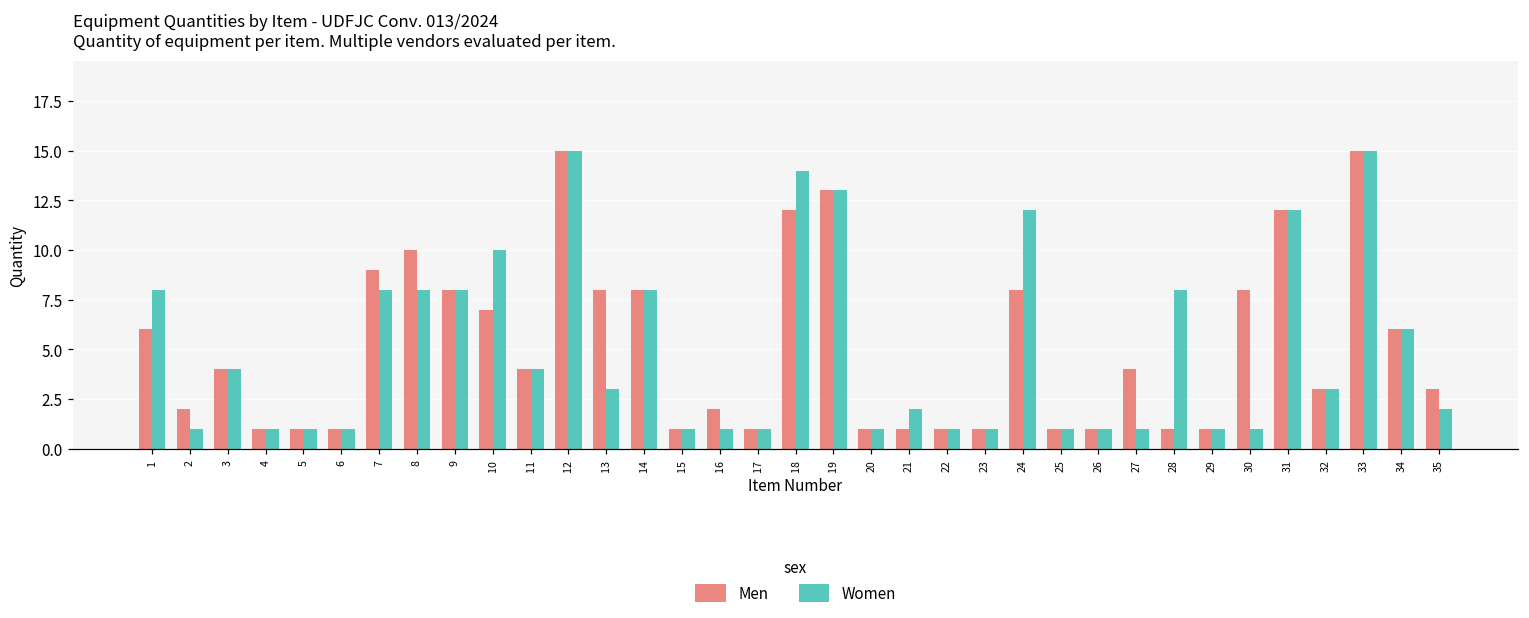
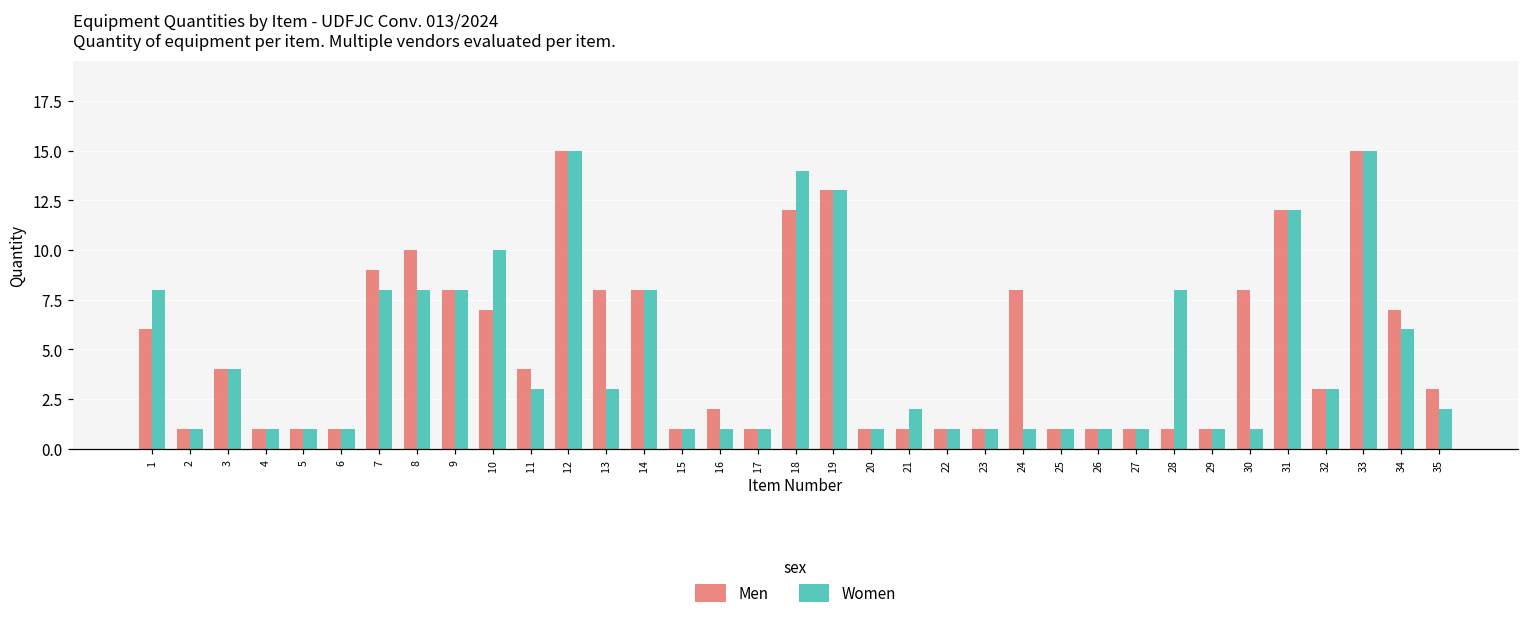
Men, 2: 2 -> 1
Women, 11: 4 -> 3
Women, 24: 12 -> 1
Men, 27: 4 -> 1
Men, 34: 6 -> 7
